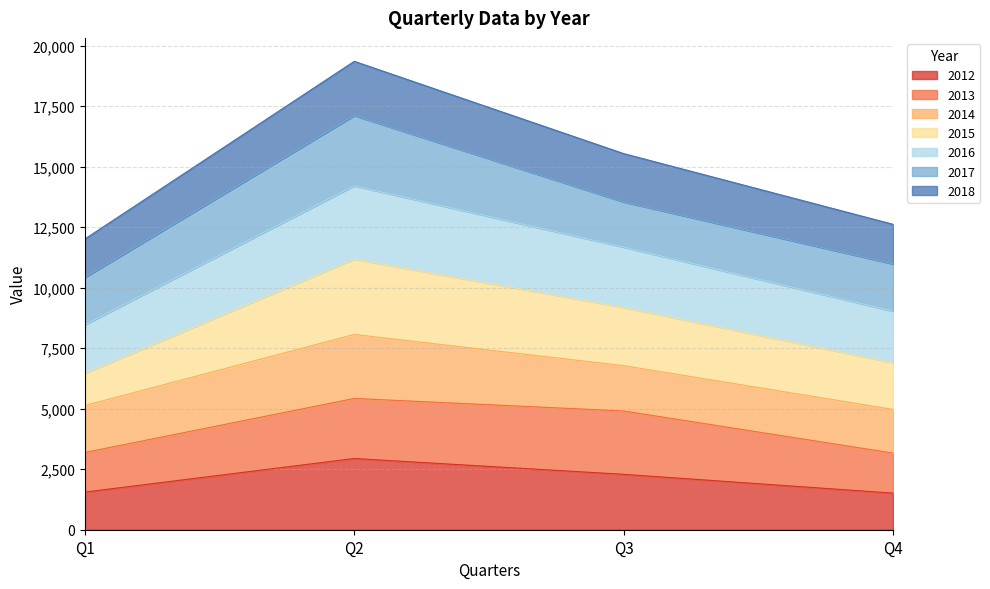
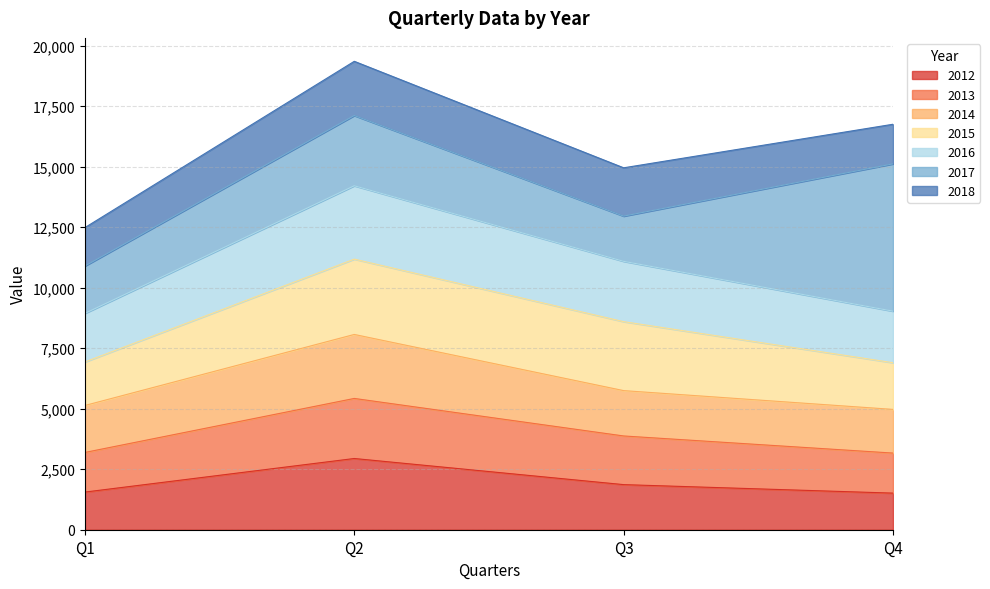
2015, Q1: 1,300 -> 1,800
2012, Q3: 2,300 -> 1,900
2013, Q3: 2,600 -> 2,000
2015, Q3: 2,400 -> 2,800
2017, Q4: 2,000 -> 6,100
